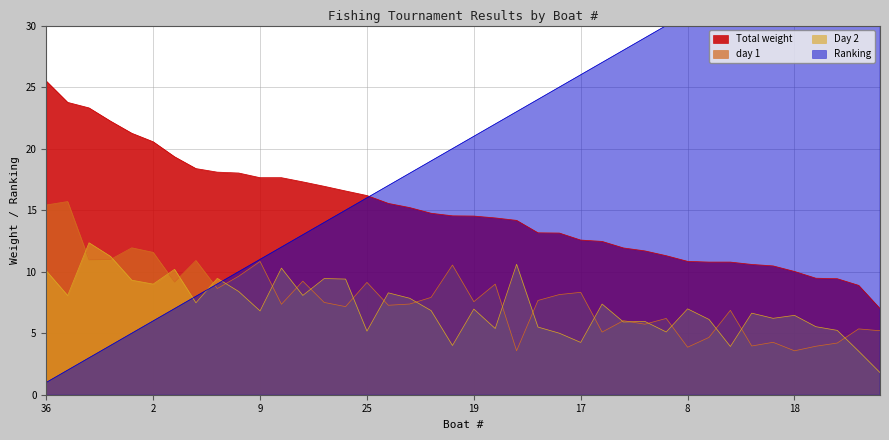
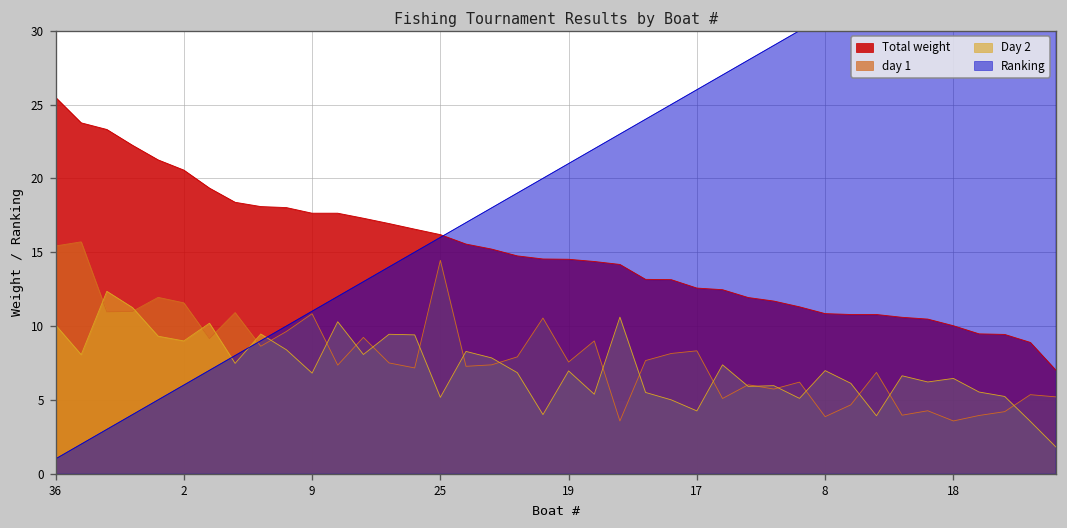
day 1, 25: 9.1 -> 14.5
